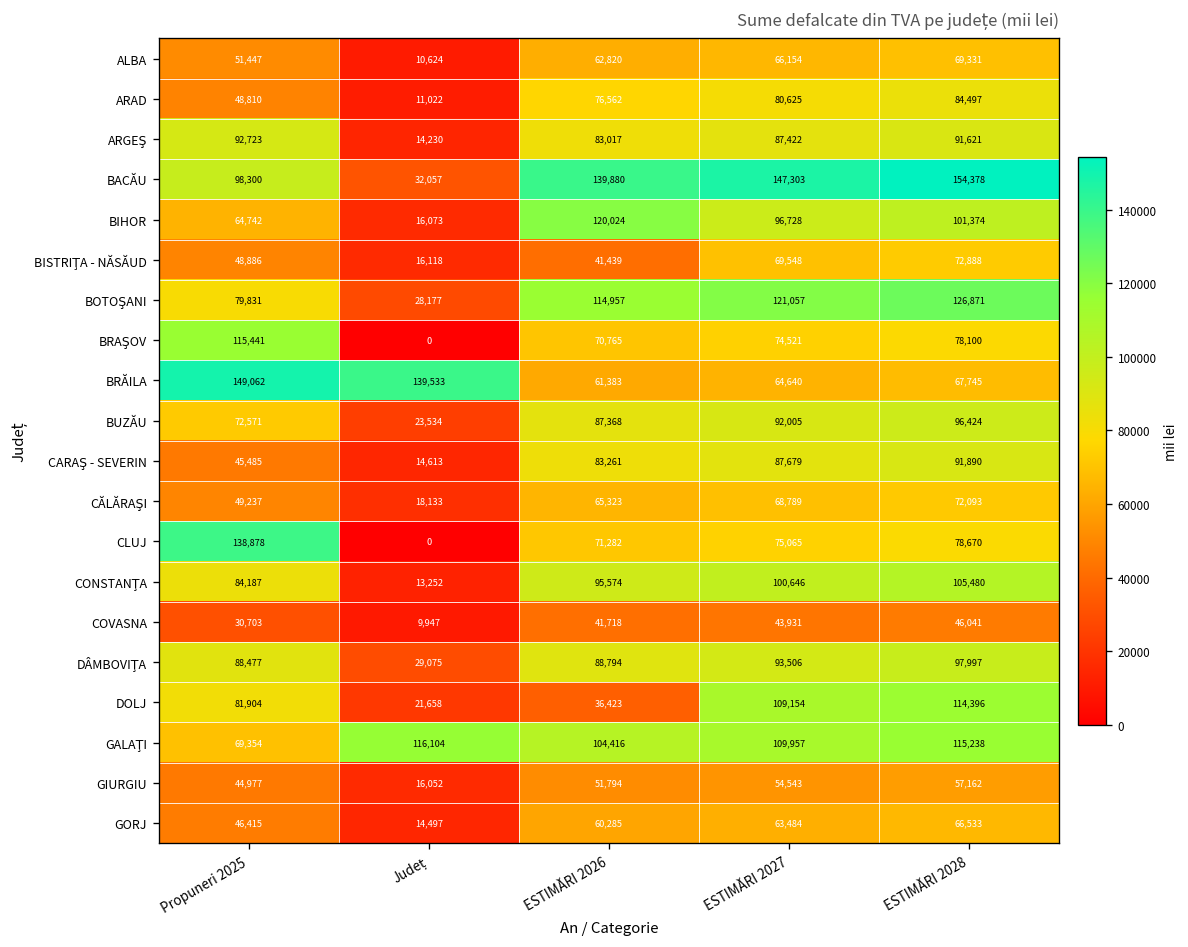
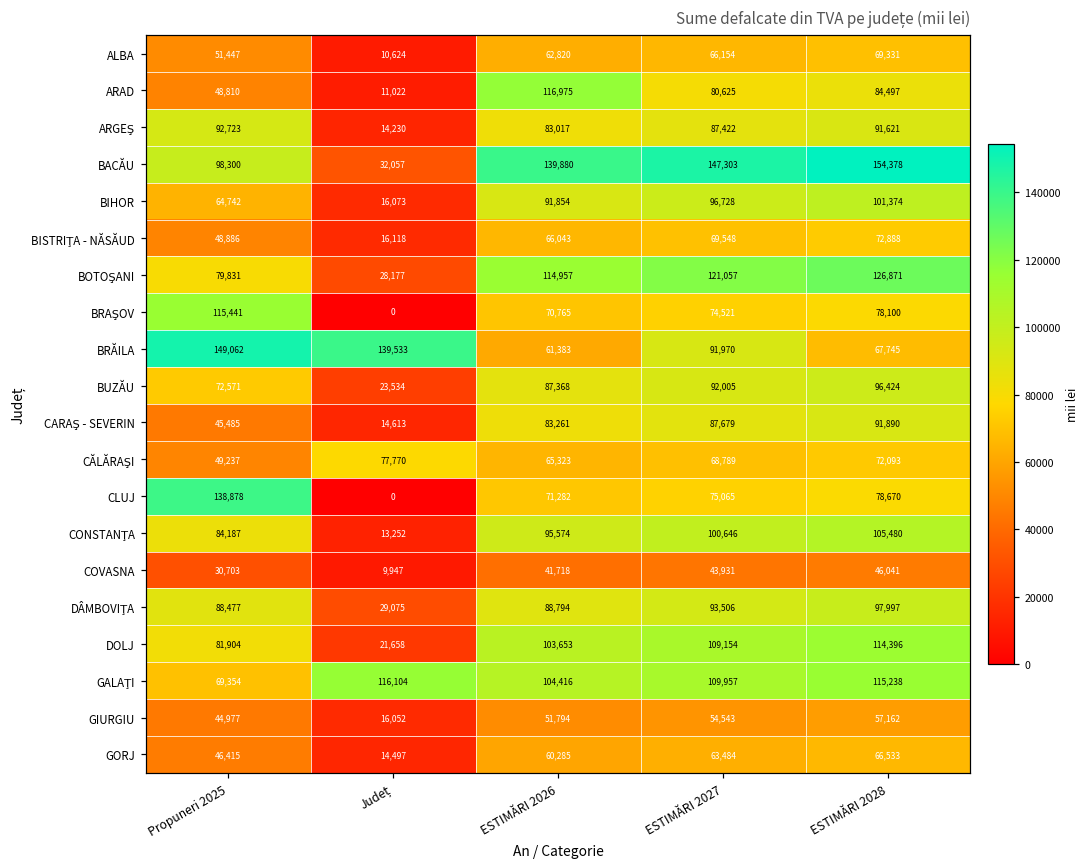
ARAD, ESTIMĂRI 2026: 76,562 -> 116,975
BIHOR, ESTIMĂRI 2026: 120,024 -> 91,854
BISTRIŢA - NĂSĂUD, ESTIMĂRI 2026: 41,439 -> 66,043
BRĂILA, ESTIMĂRI 2027: 64,640 -> 91,970
CĂLĂRAŞI, Județ: 18,133 -> 77,770
DOLJ, ESTIMĂRI 2026: 36,423 -> 103,653
